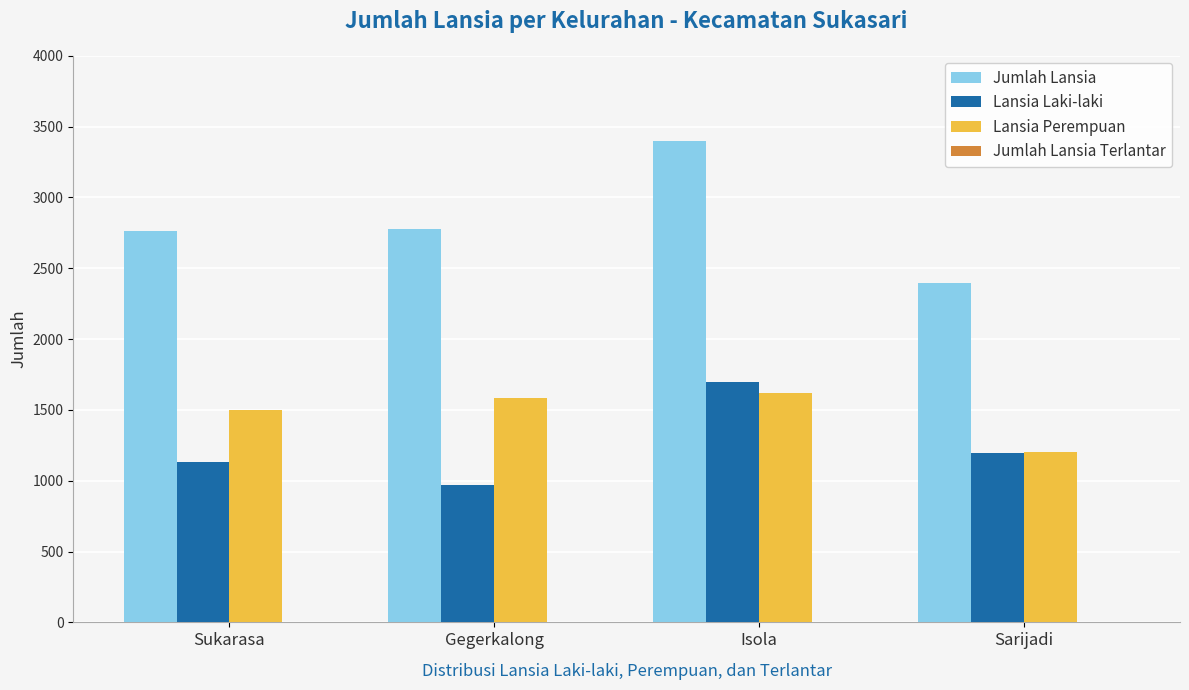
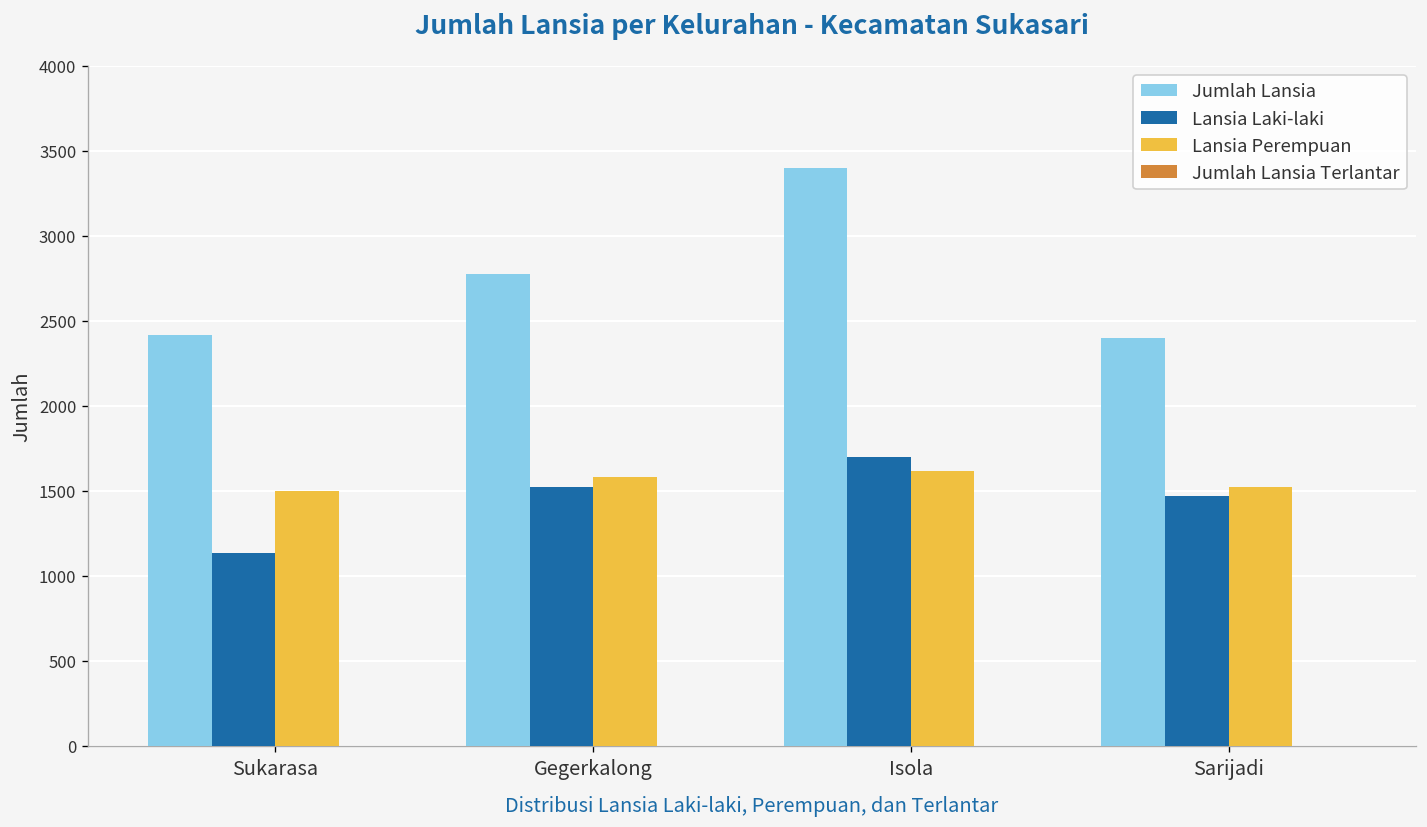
Jumlah Lansia, Sukarasa: 2770 -> 2420
Lansia Laki-laki, Gegerkalong: 970 -> 1520
Lansia Laki-laki, Sarijadi: 1190 -> 1470
Lansia Perempuan, Sarijadi: 1200 -> 1520
